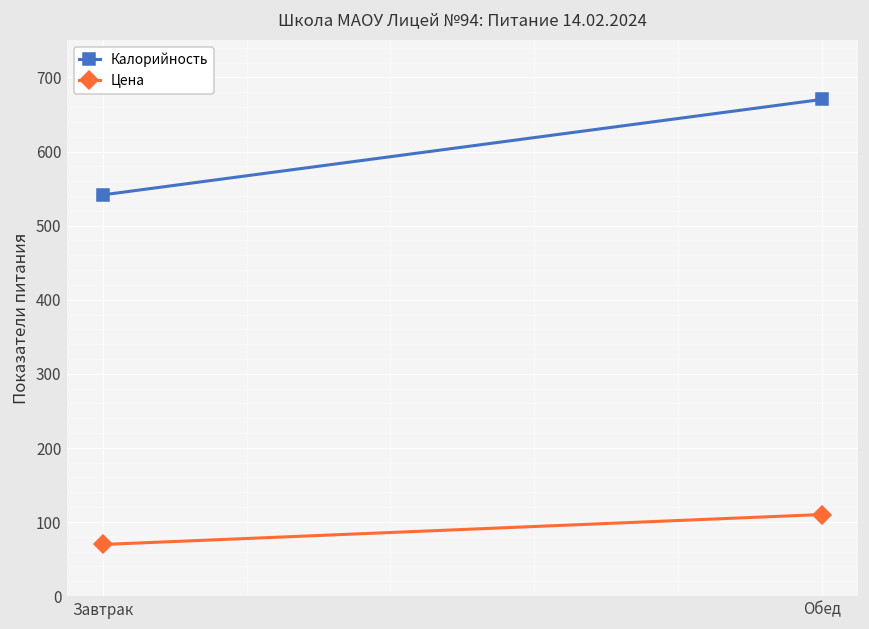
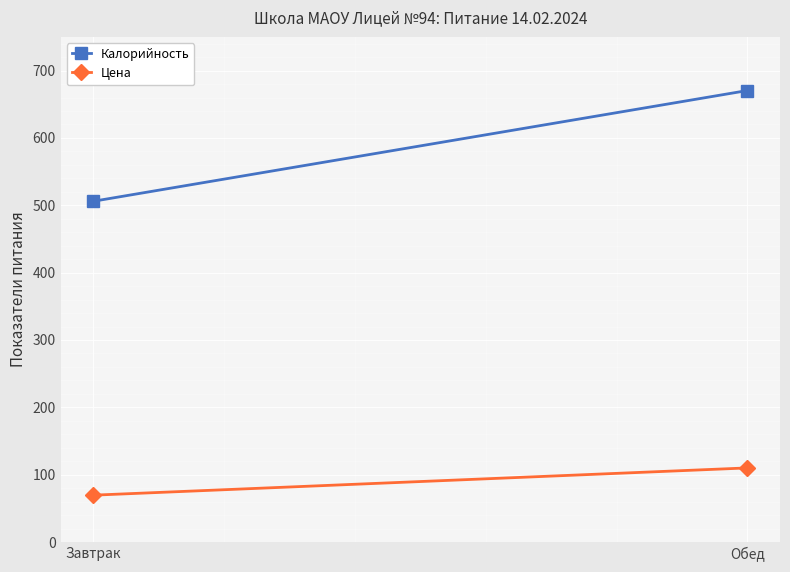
Калорийность, Завтрак: 540 -> 510
